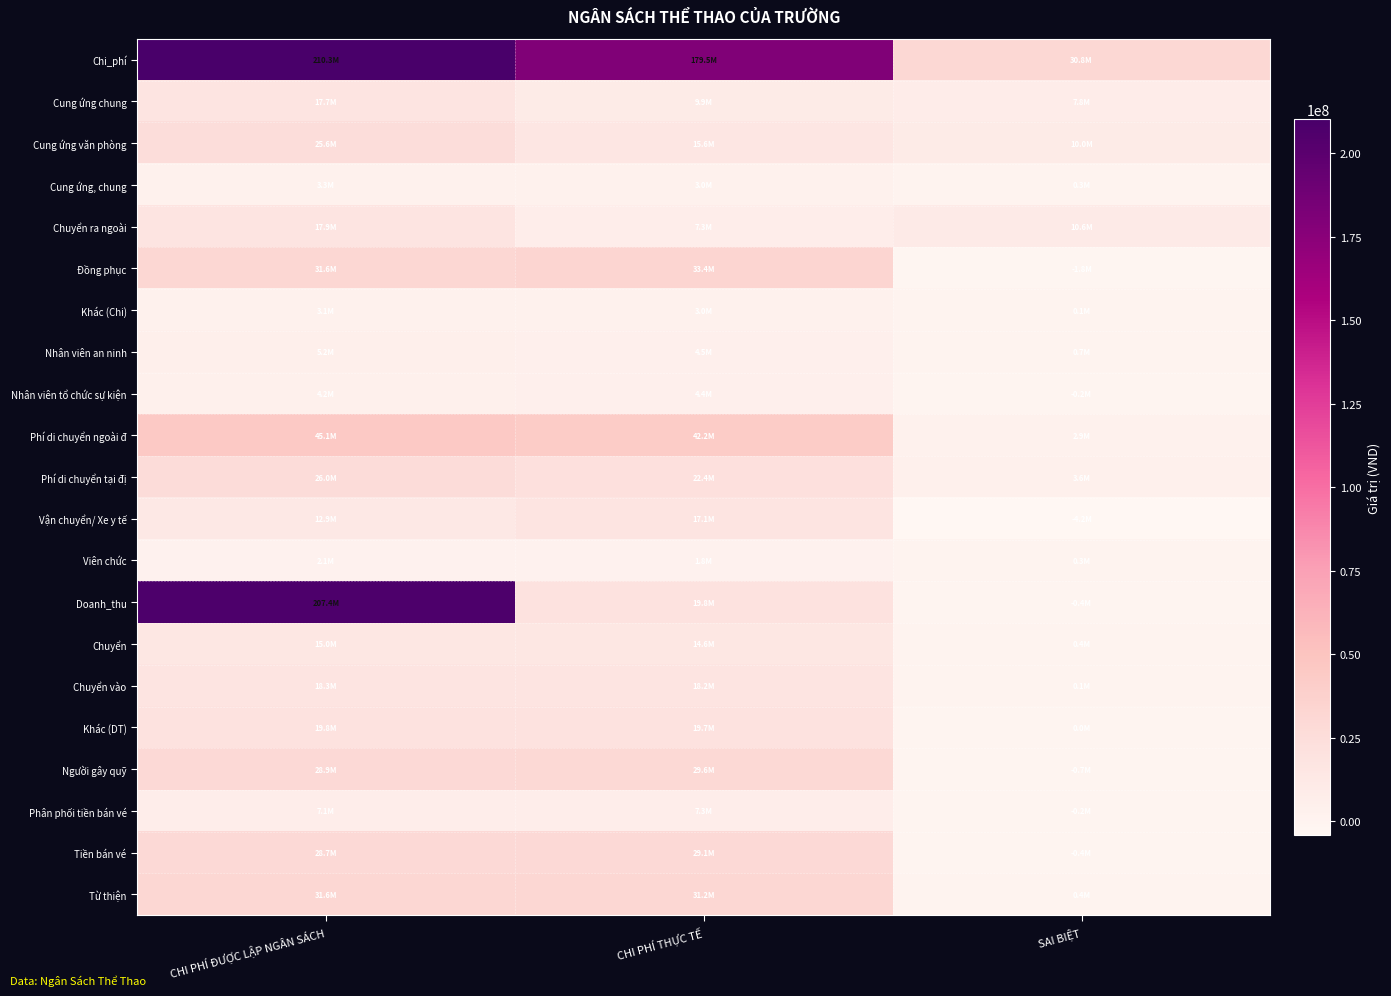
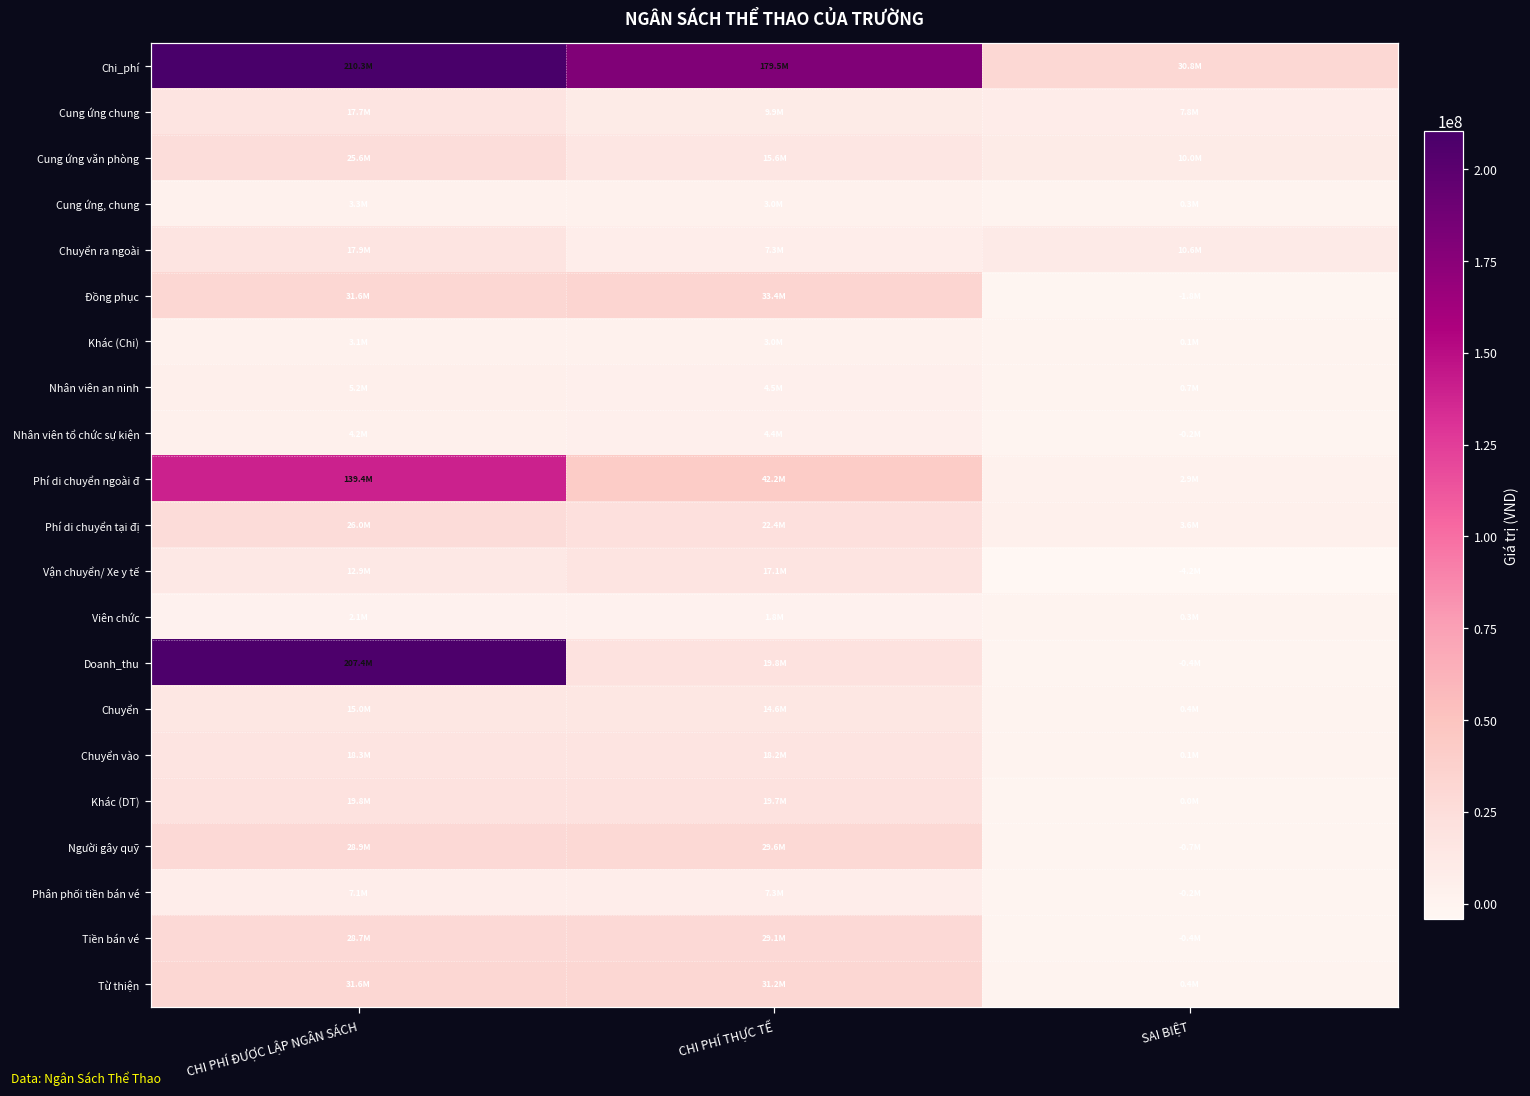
Phí di chuyển ngoài đ, CHI PHÍ ĐƯỢC LẬP NGÂN SÁCH: 45.1M -> 139.4M
